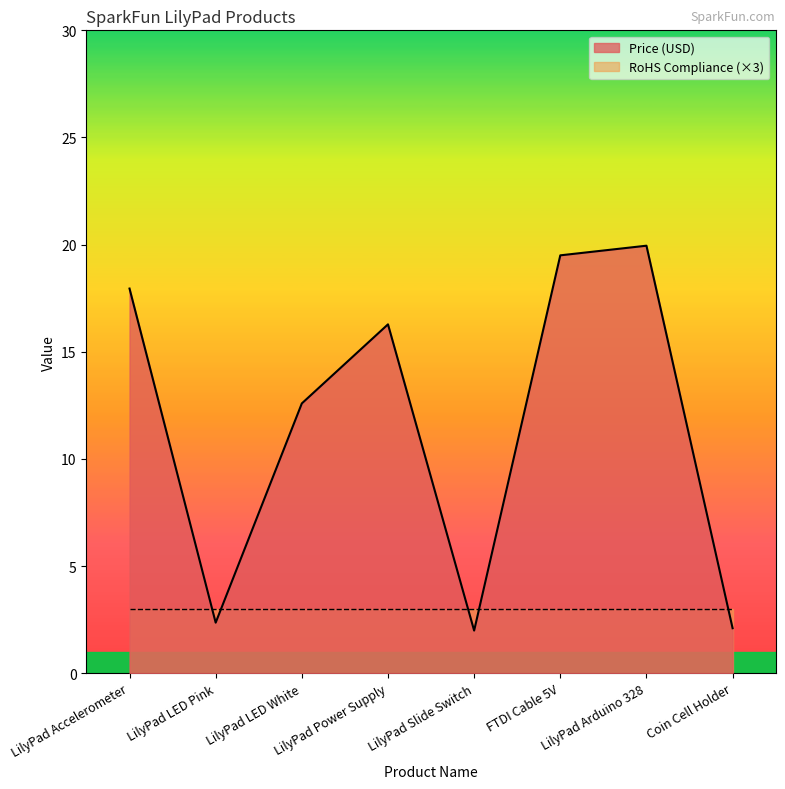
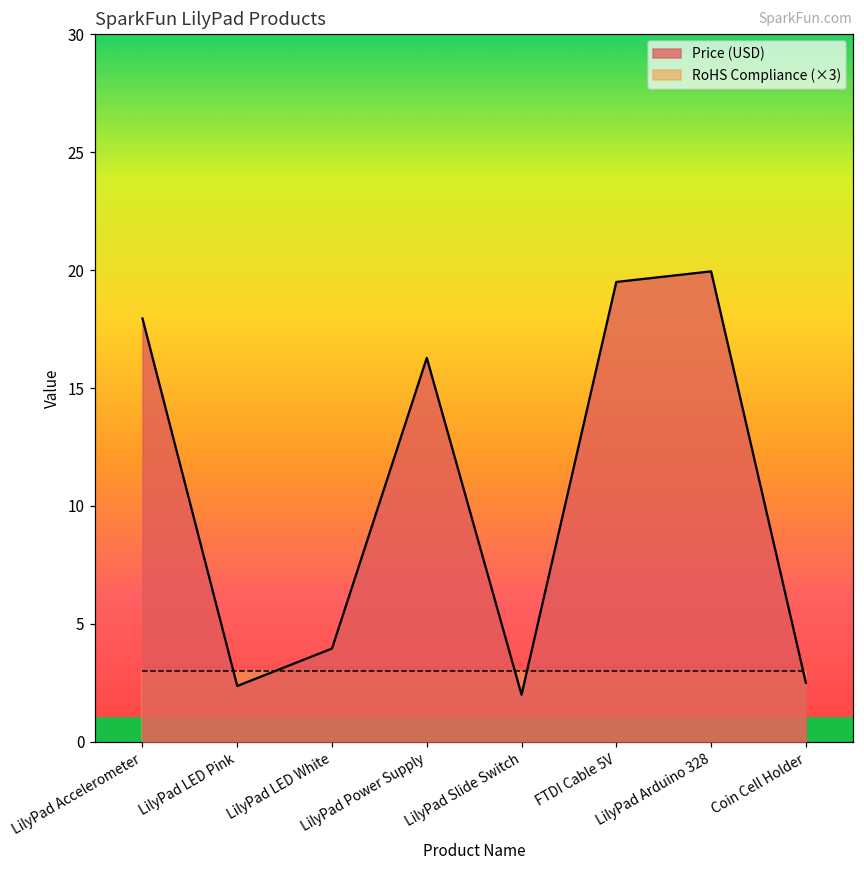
Price (USD), LilyPad LED White: 12.6 -> 4.0
Price (USD), Coin Cell Holder: 2.1 -> 2.5
